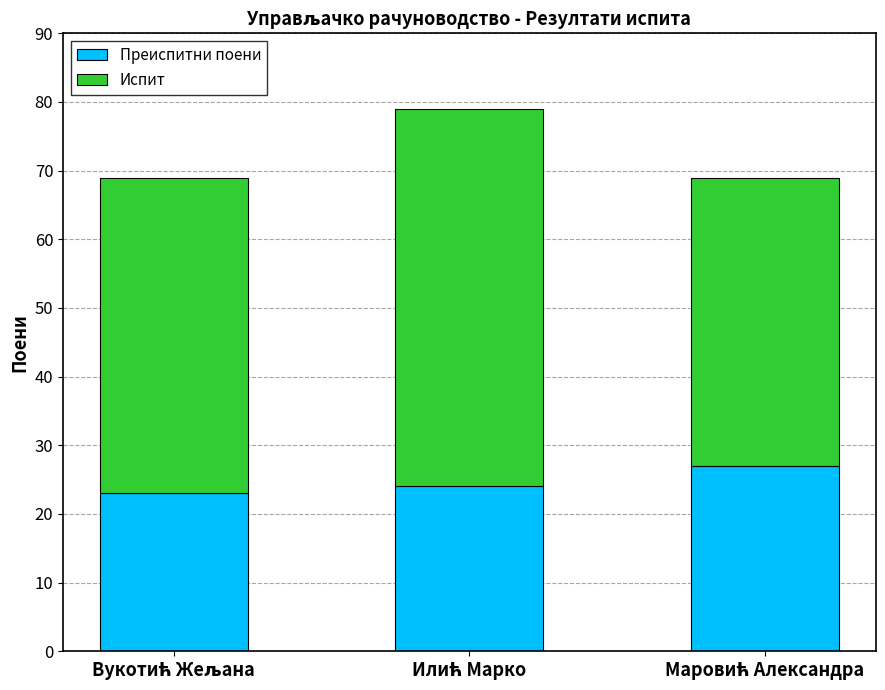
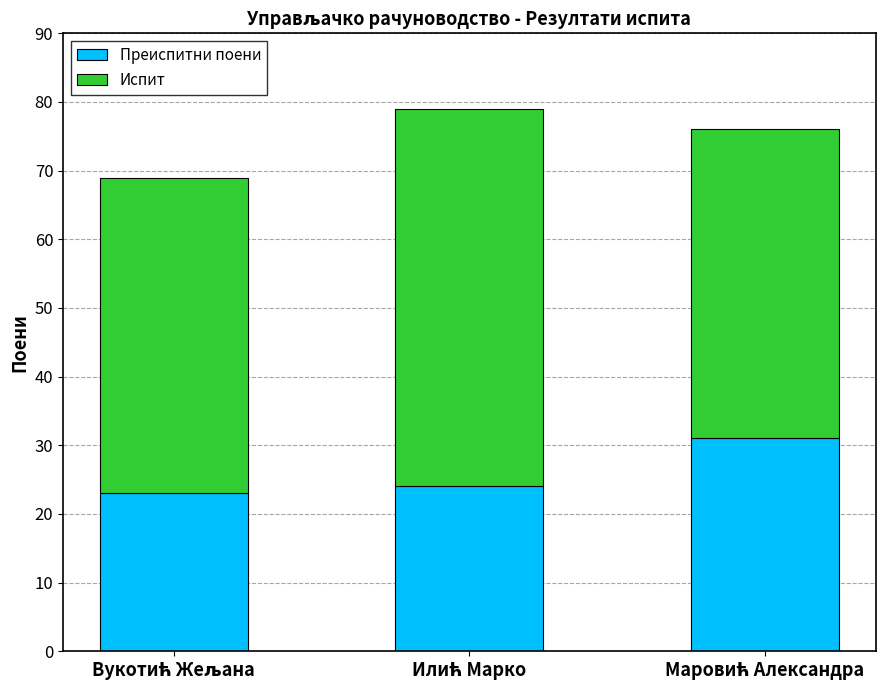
Преиспитни поени, Маровић Александра: 27 -> 31
Испит, Маровић Александра: 42 -> 45
